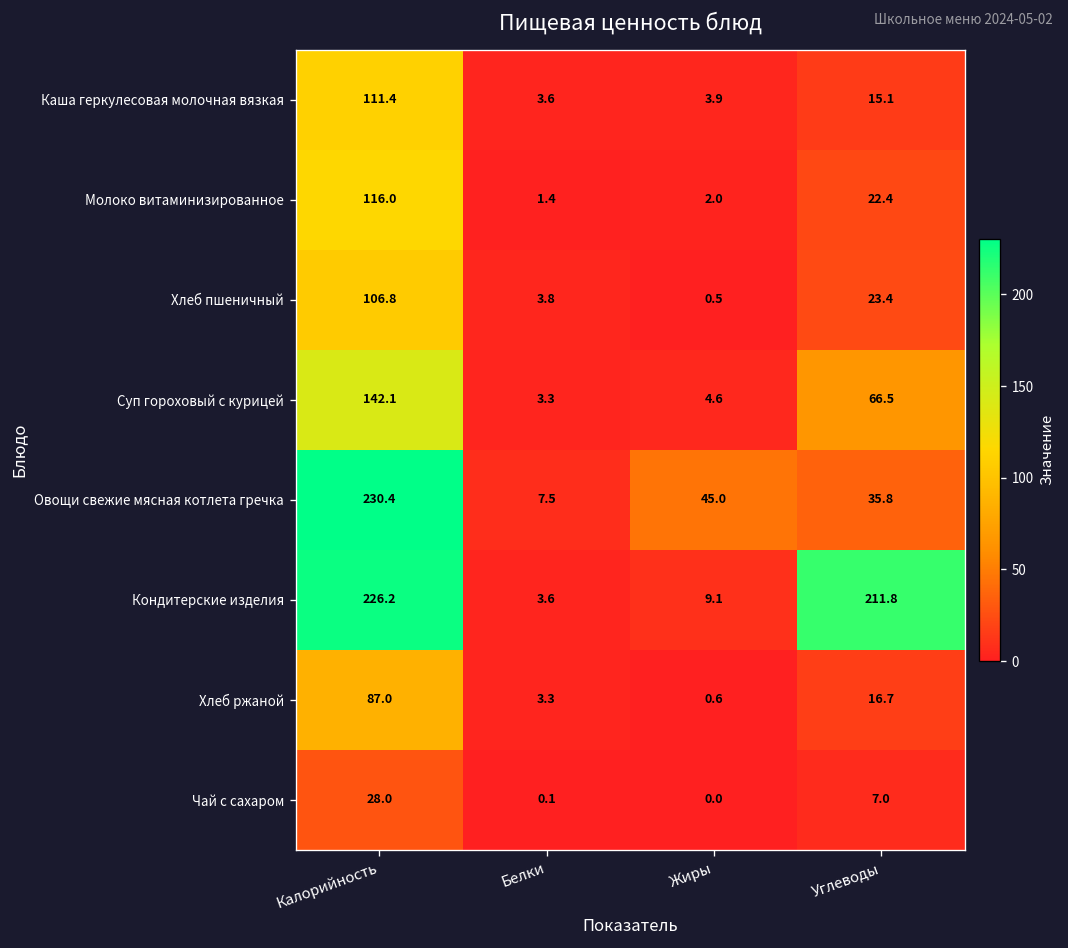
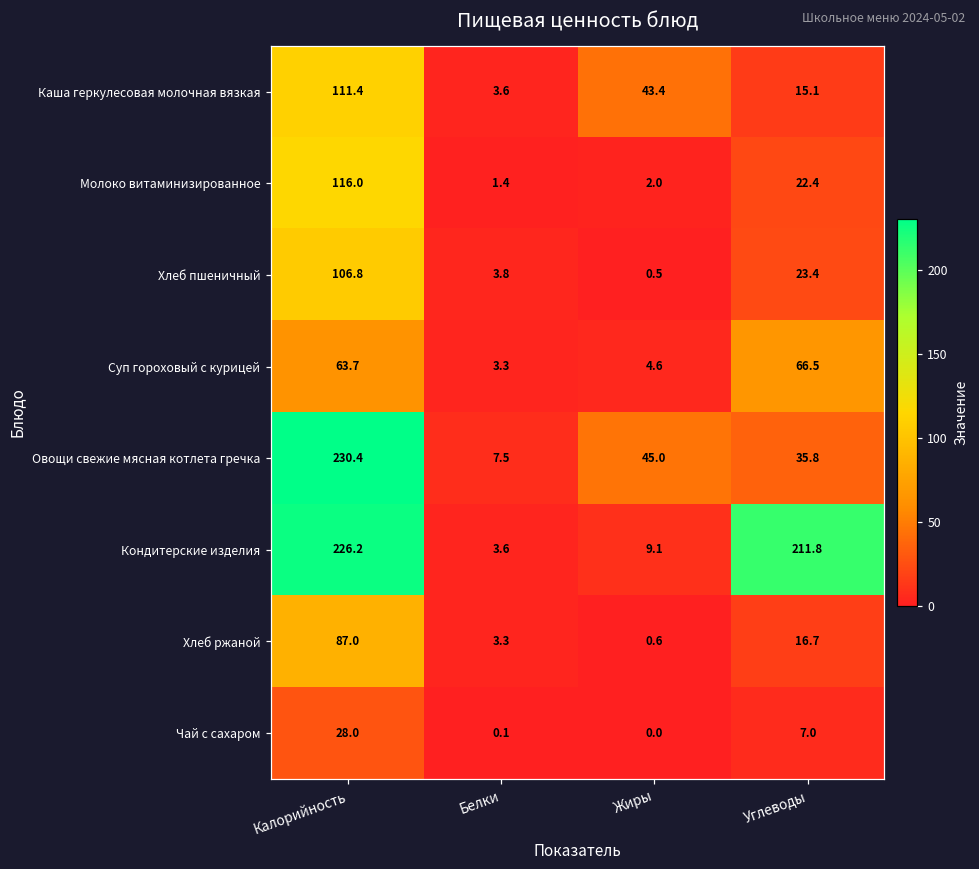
Каша геркулесовая молочная вязкая, Жиры: 3.9 -> 43.4
Суп гороховый с курицей, Калорийность: 142.1 -> 63.7
